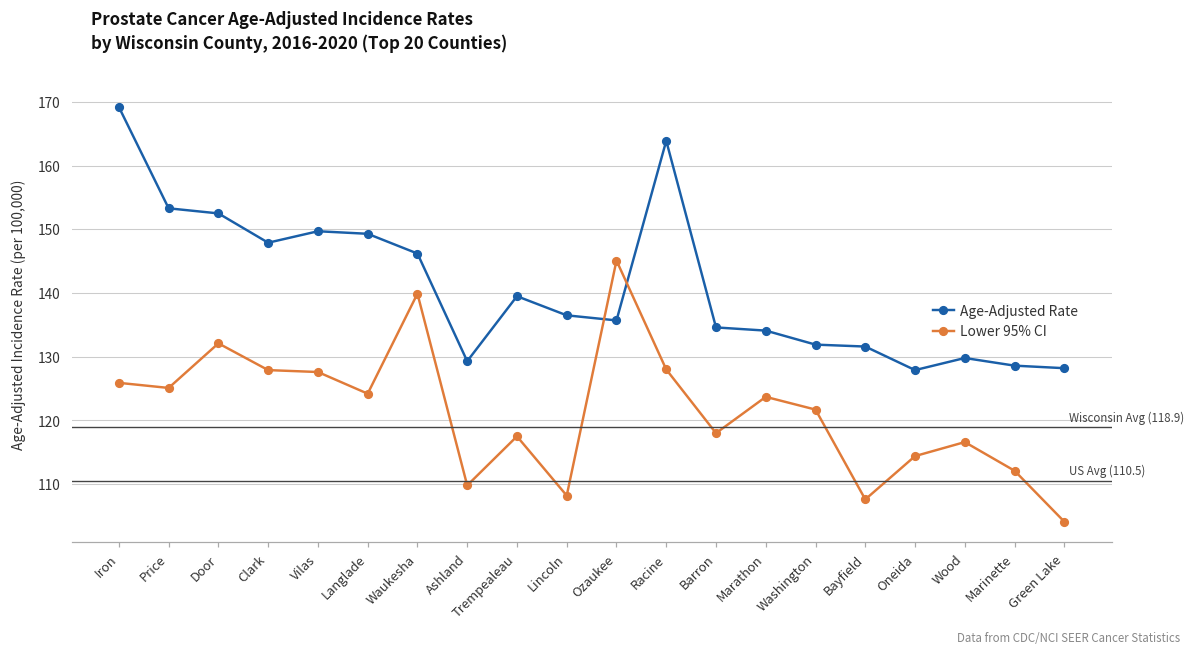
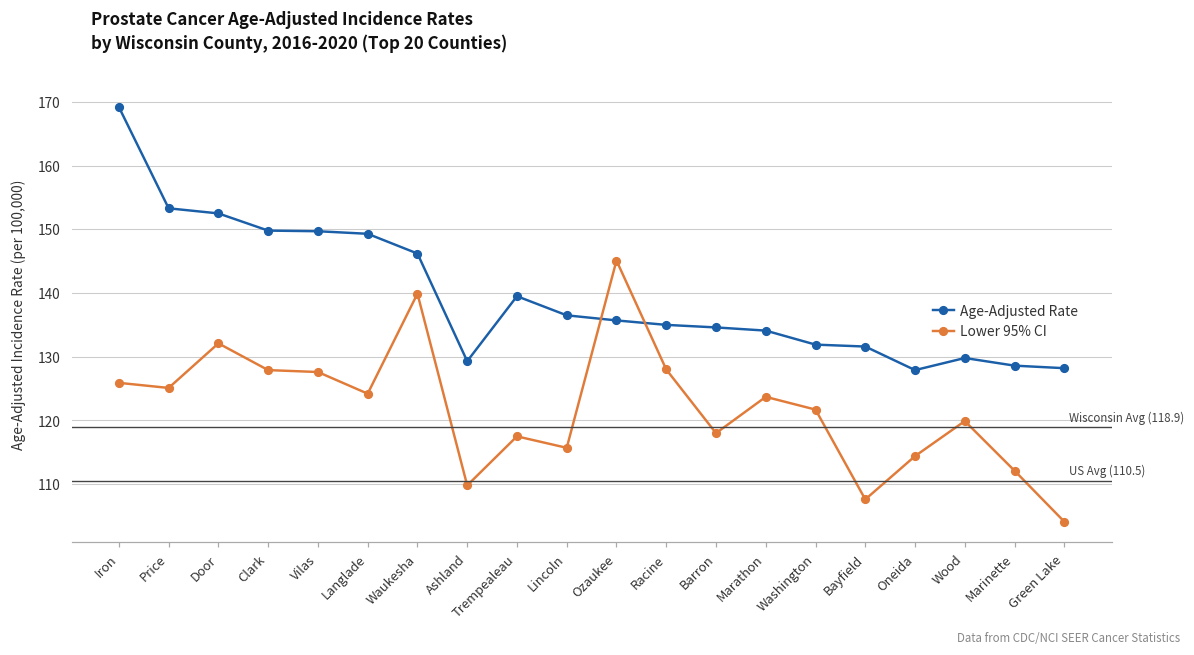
Age-Adjusted Rate, Clark: 148 -> 150
Lower 95% CI, Lincoln: 108 -> 116
Age-Adjusted Rate, Racine: 164 -> 135
Lower 95% CI, Wood: 117 -> 120
